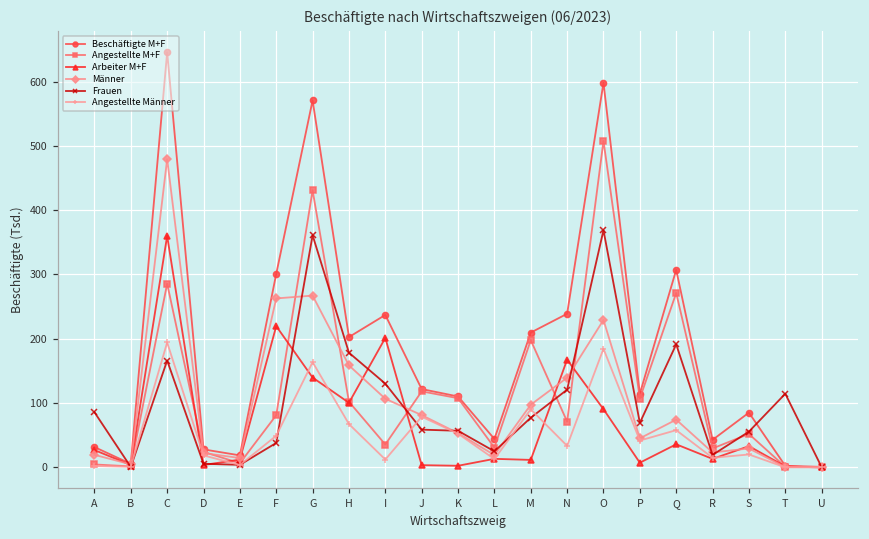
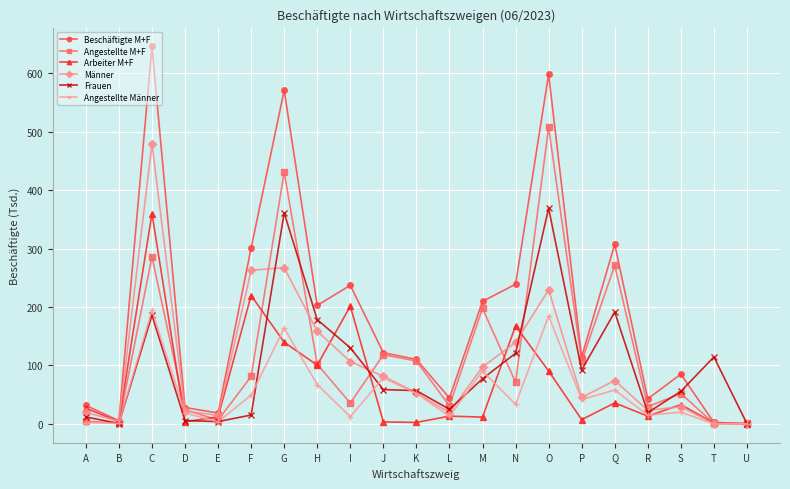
Frauen, A: 90 -> 10
Frauen, C: 170 -> 190
Frauen, F: 40 -> 20
Frauen, P: 70 -> 90
